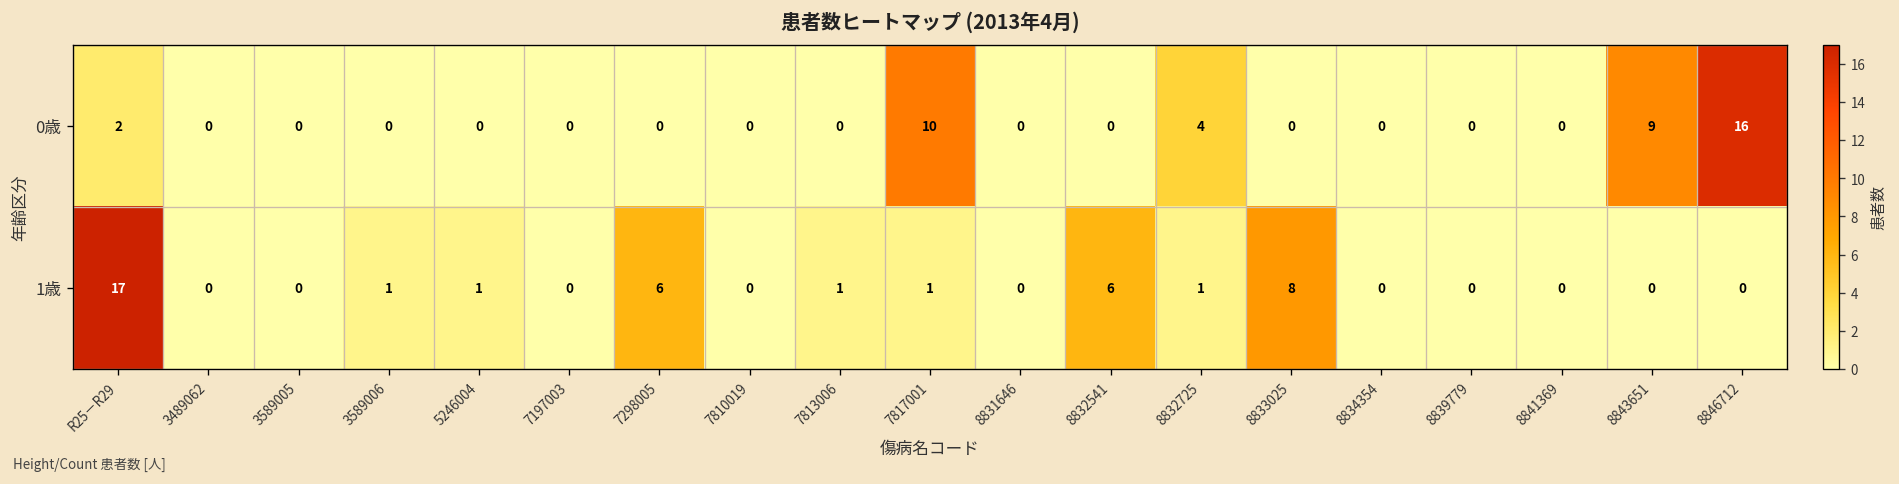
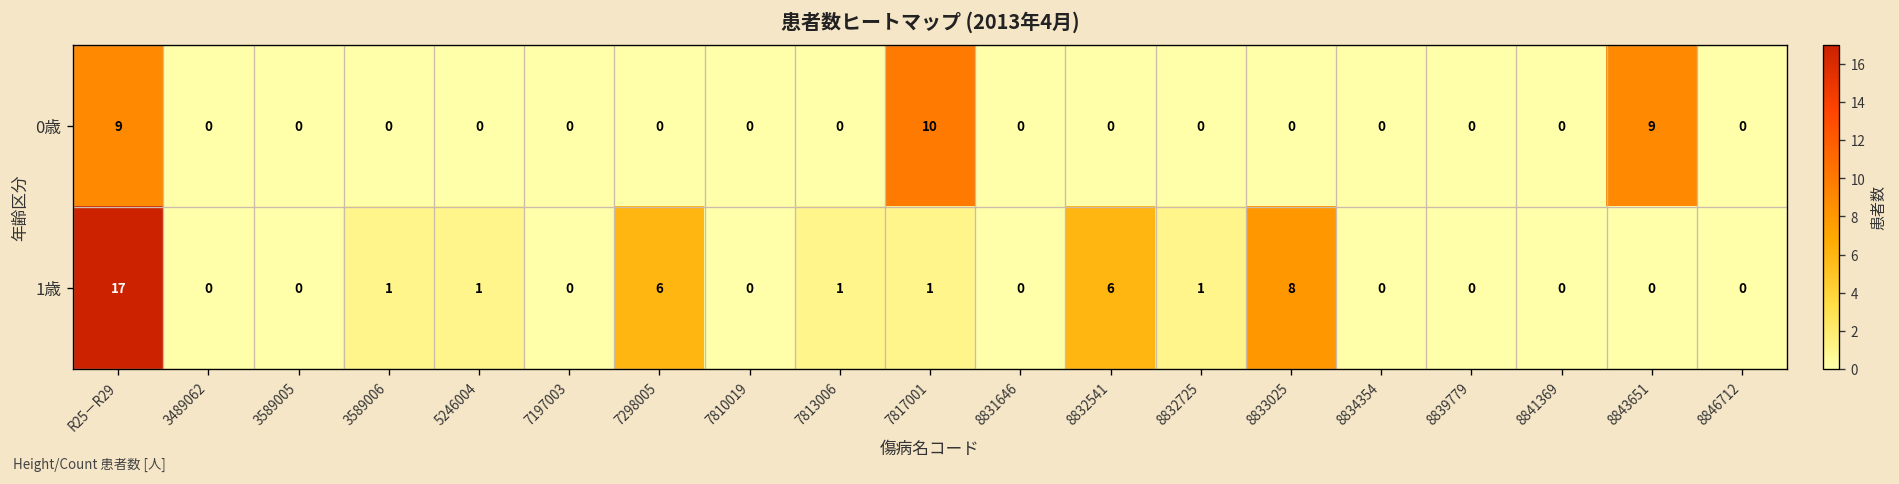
0歳, R25－R29: 2 -> 9
0歳, 8832725: 4 -> 0
0歳, 8846712: 16 -> 0
